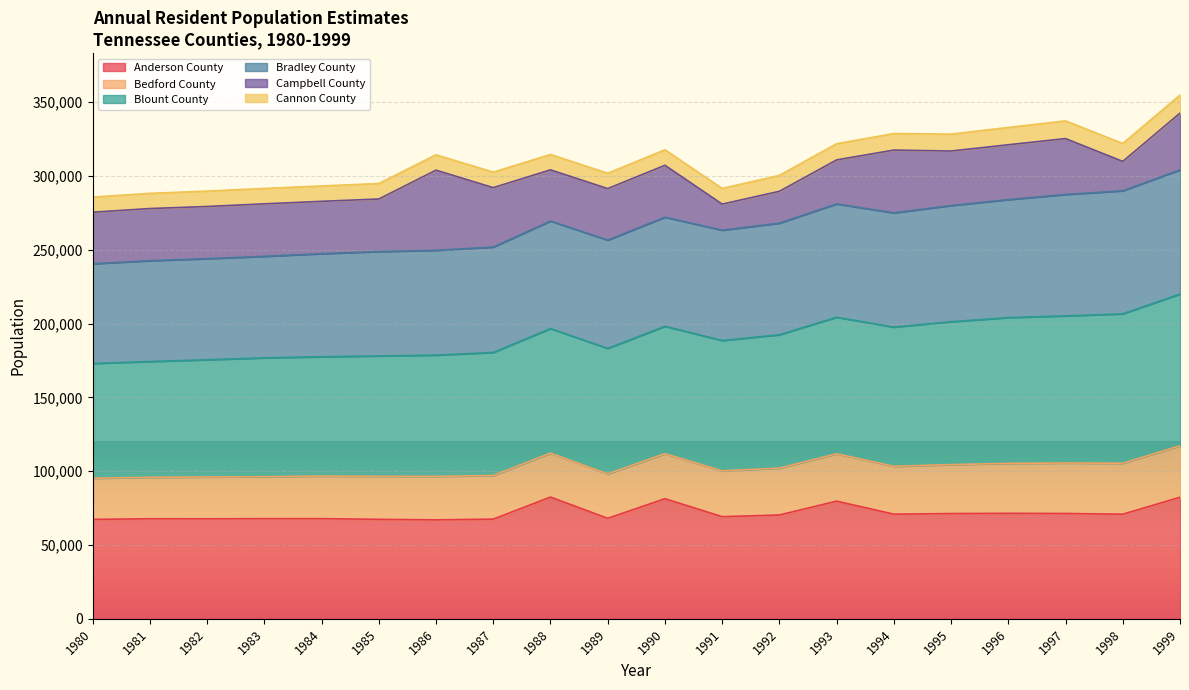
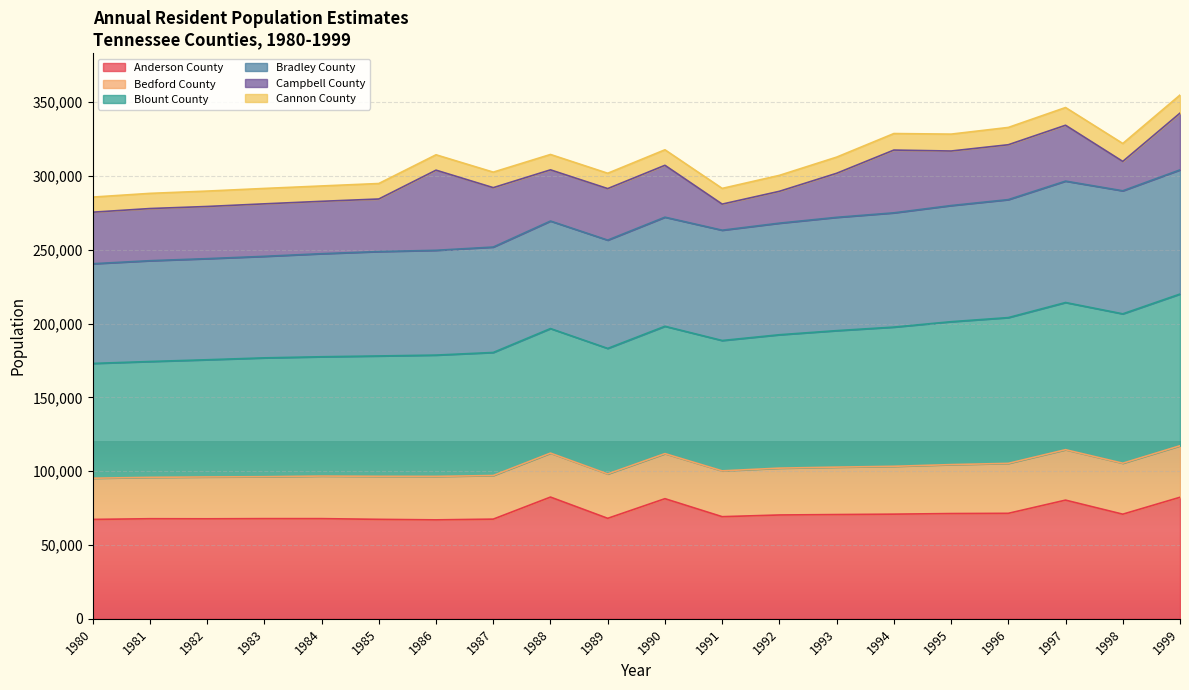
Anderson County, 1993: 80,000 -> 71,000
Anderson County, 1997: 71,000 -> 80,000
